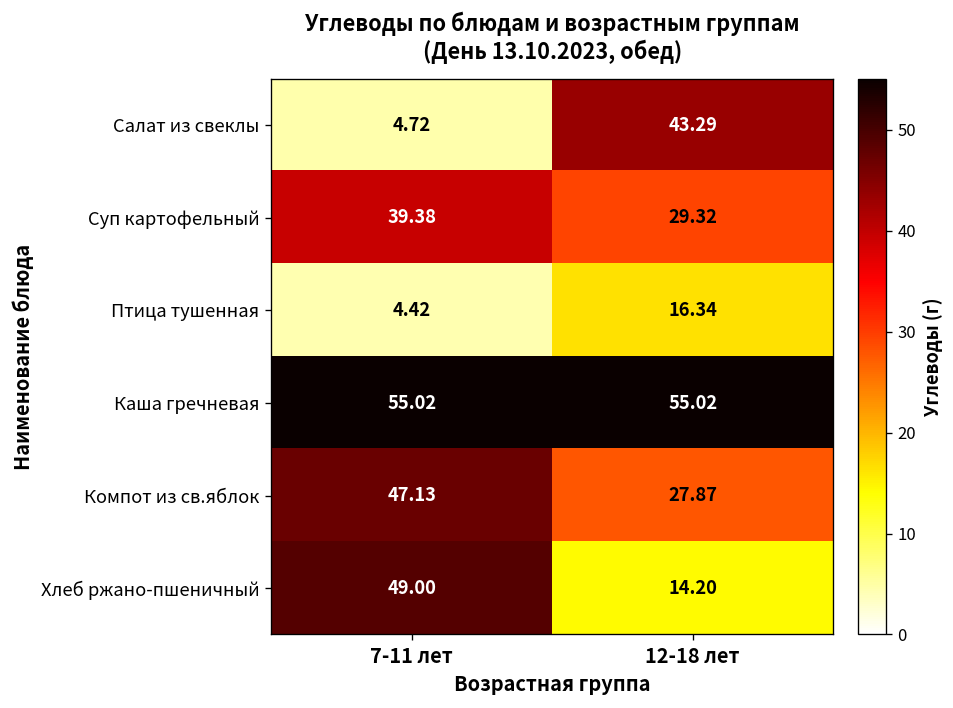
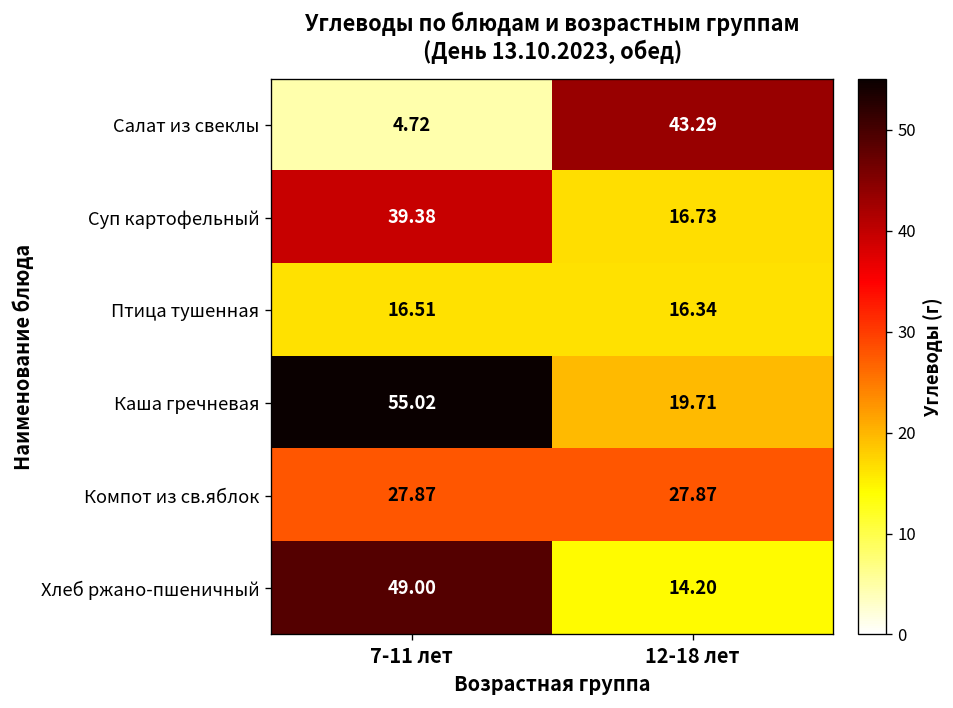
Суп картофельный, 12-18 лет: 29.32 -> 16.73
Птица тушенная, 7-11 лет: 4.42 -> 16.51
Каша гречневая, 12-18 лет: 55.02 -> 19.71
Компот из св.яблок, 7-11 лет: 47.13 -> 27.87
